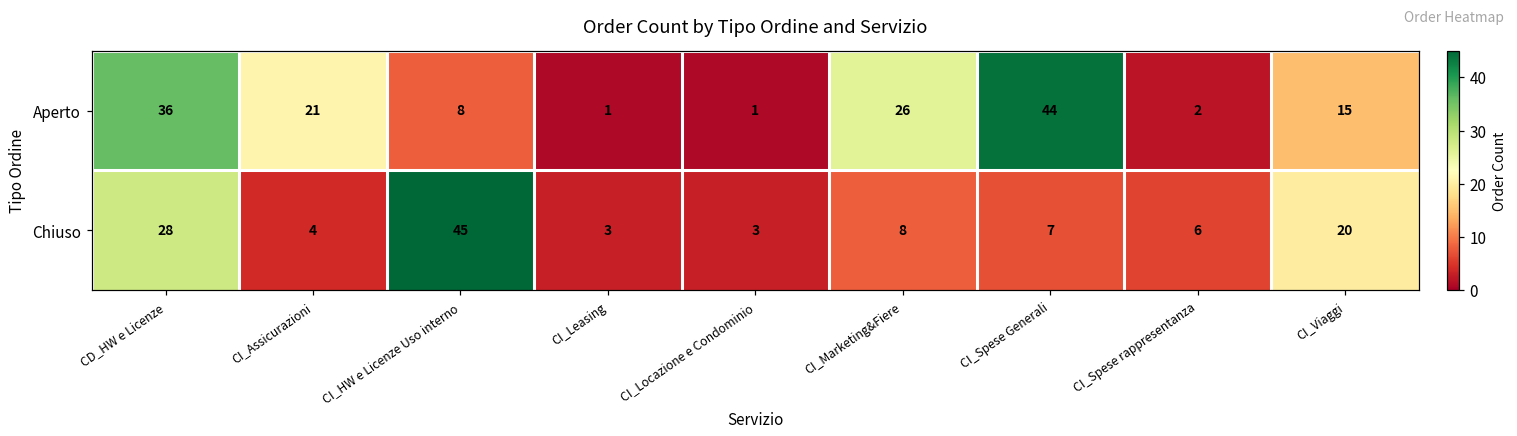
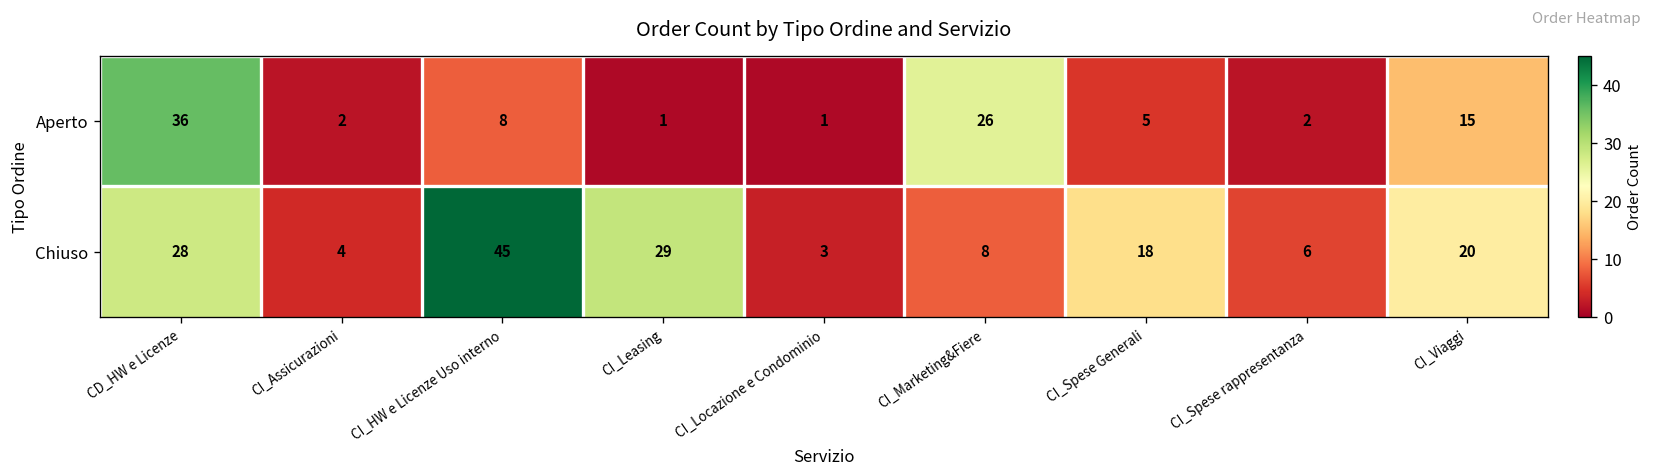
Aperto, CI_Assicurazioni: 21 -> 2
Aperto, CI_Spese Generali: 44 -> 5
Chiuso, CI_Leasing: 3 -> 29
Chiuso, CI_Spese Generali: 7 -> 18
